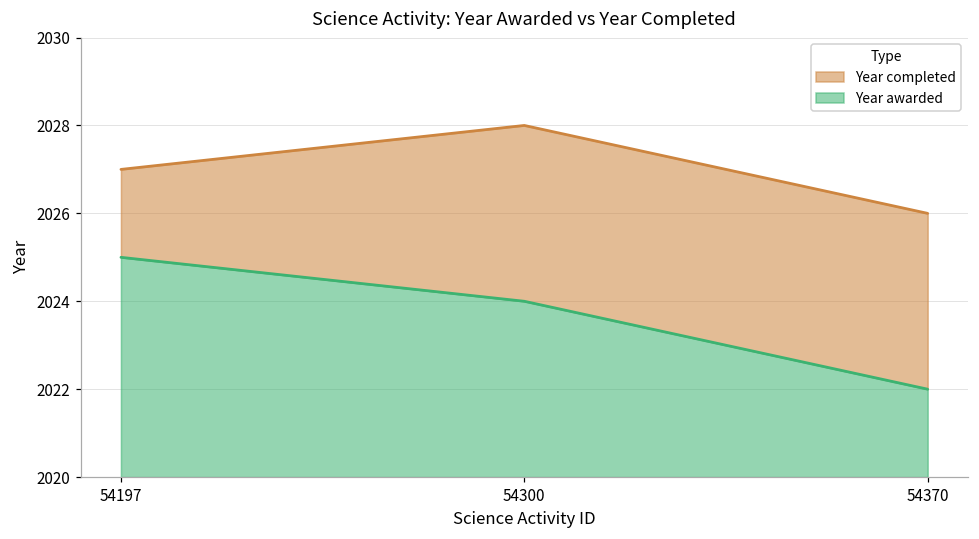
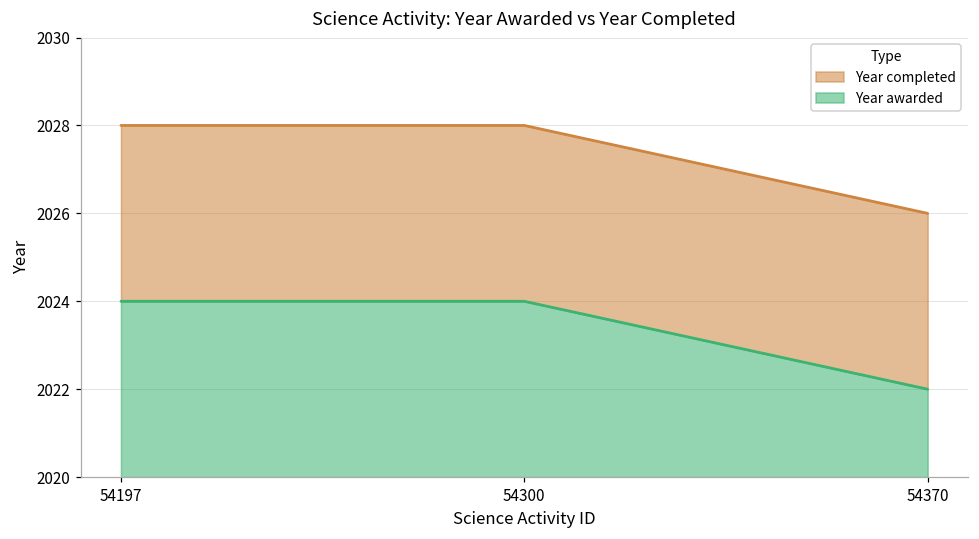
Year awarded, 54197: 2025 -> 2024
Year completed, 54197: 2027 -> 2028
